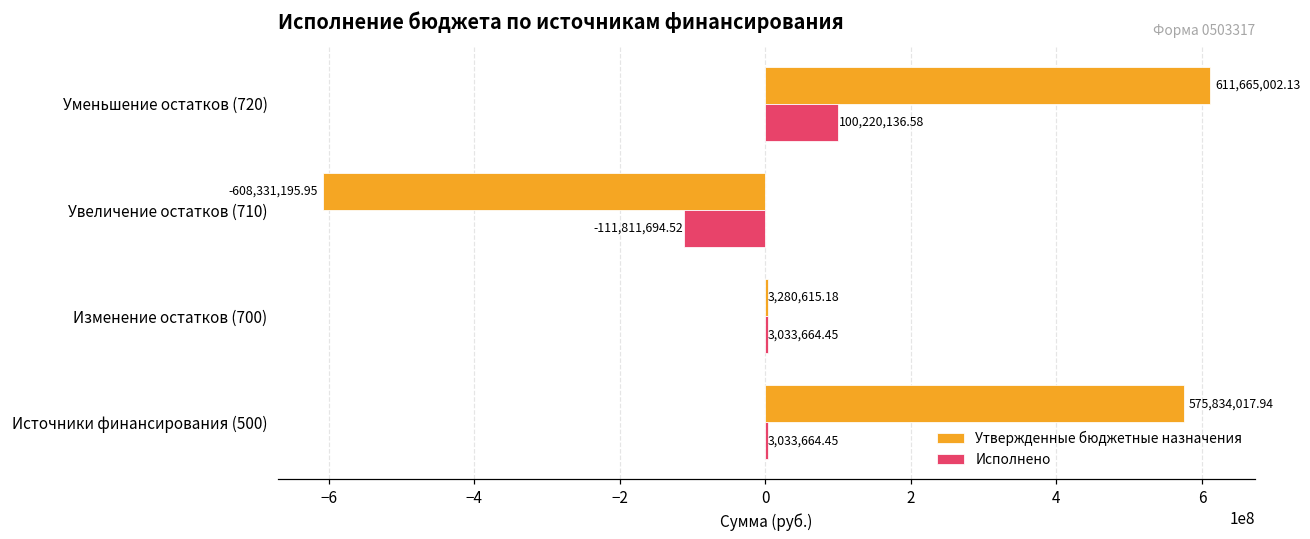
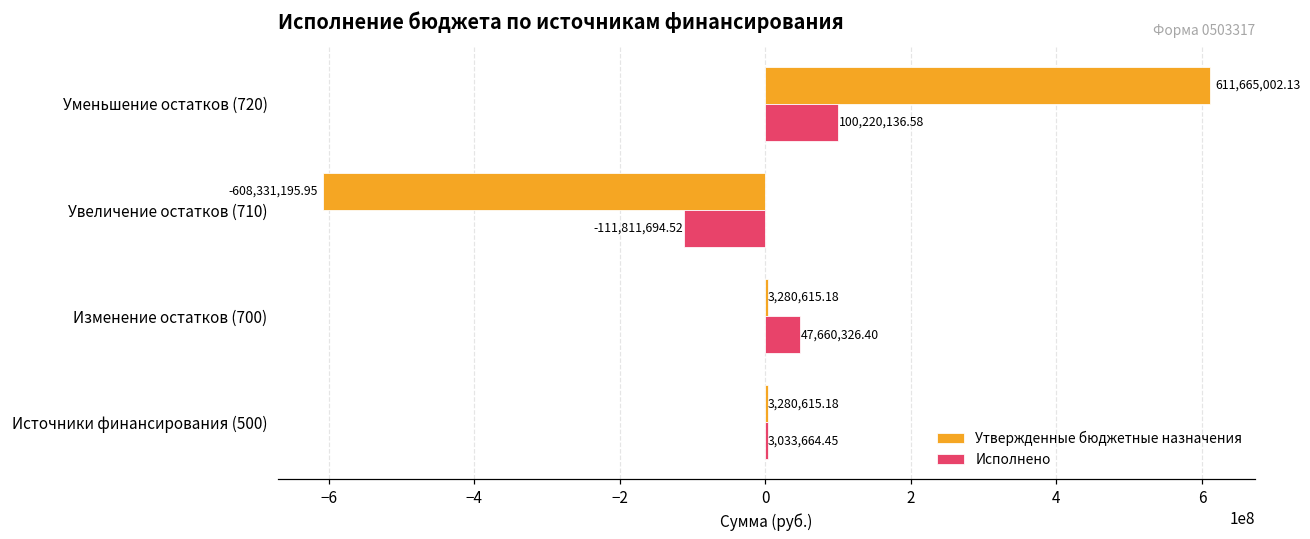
Исполнено, Изменение остатков (700): 3,033,664.45 -> 47,660,326.40
Утвержденные бюджетные назначения, Источники финансирования (500): 575,834,017.94 -> 3,280,615.18
